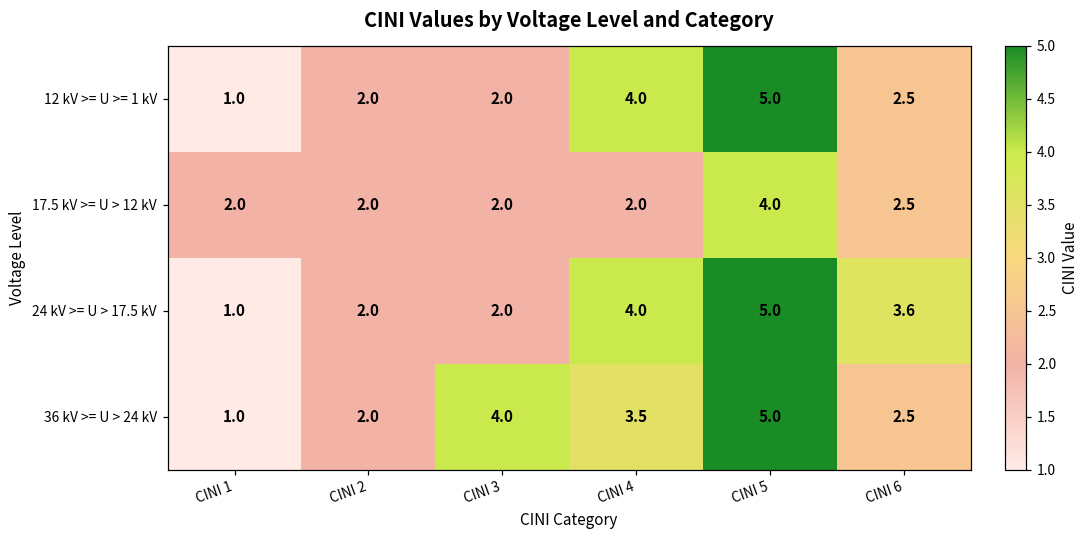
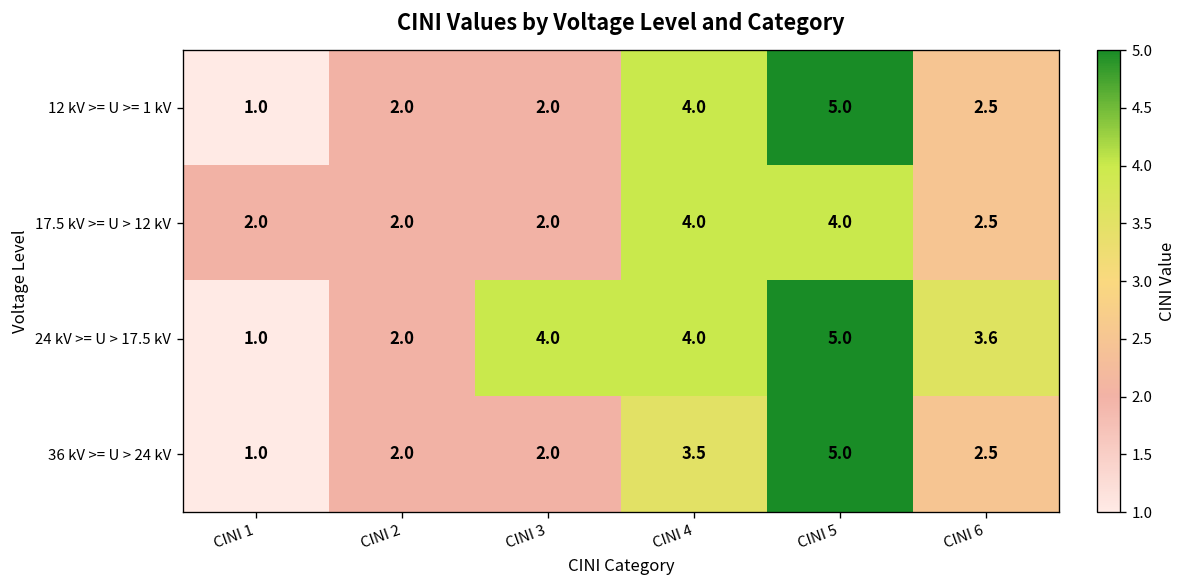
17.5 kV >= U > 12 kV, CINI 4: 2.0 -> 4.0
24 kV >= U > 17.5 kV, CINI 3: 2.0 -> 4.0
36 kV >= U > 24 kV, CINI 3: 4.0 -> 2.0
